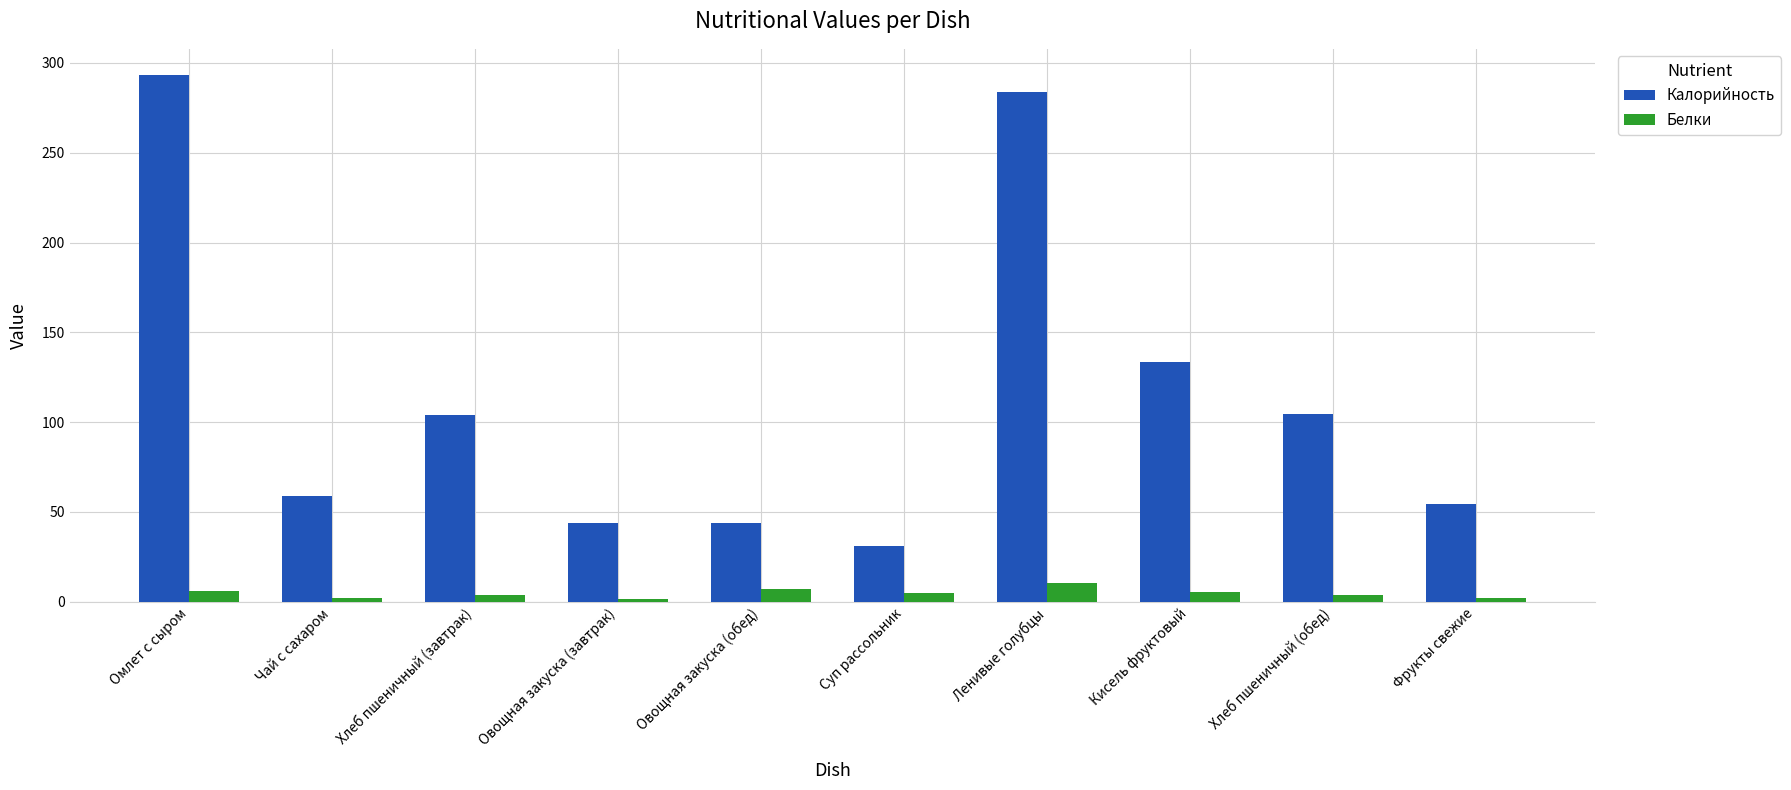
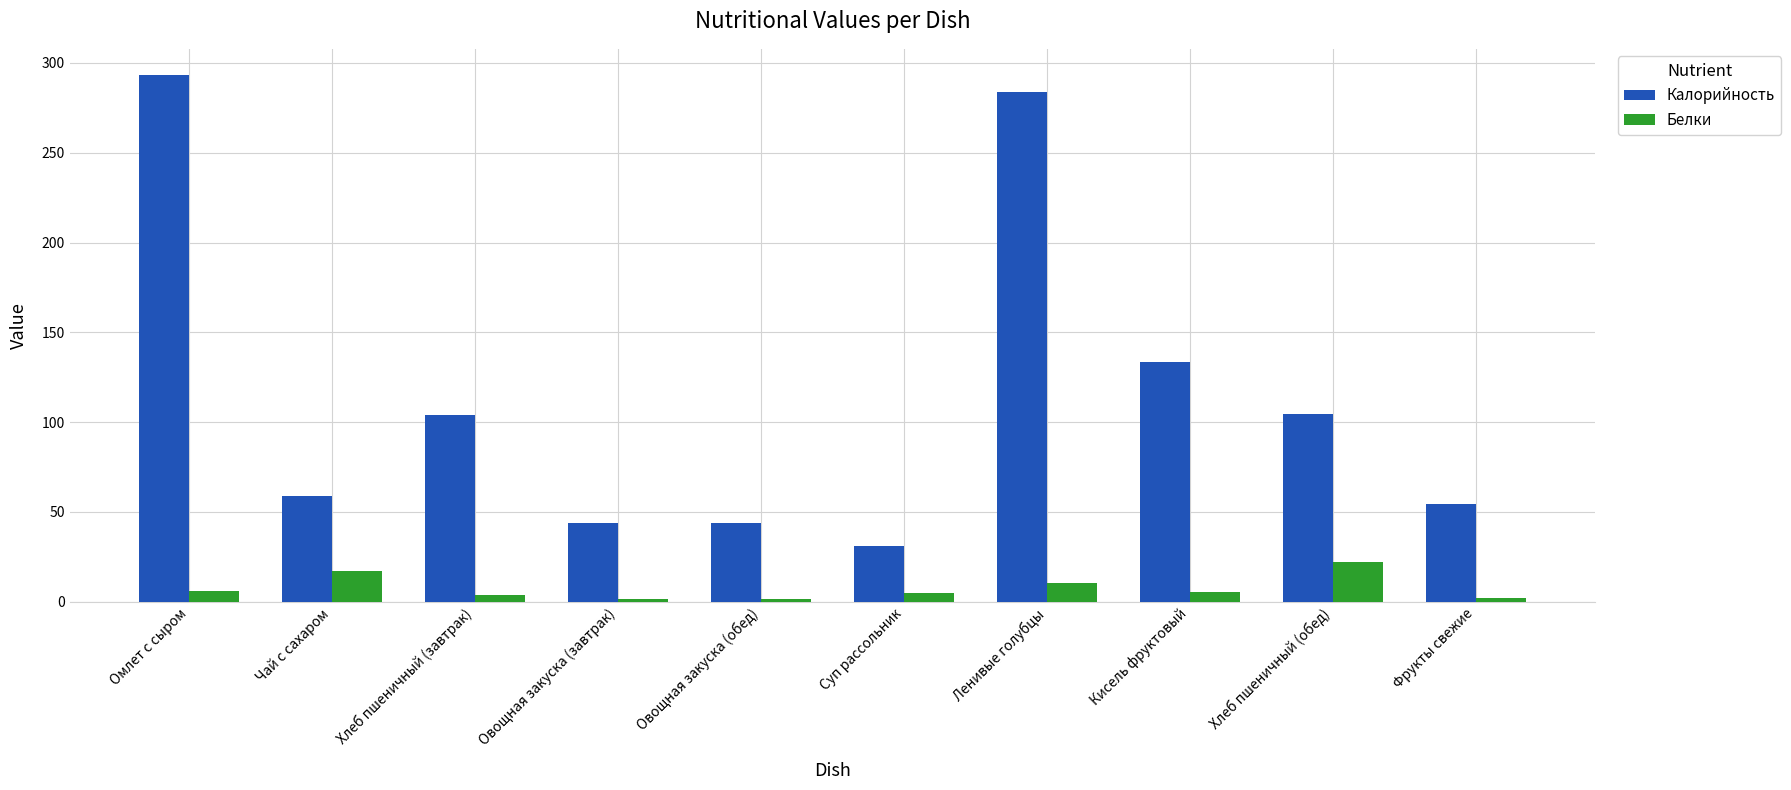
Белки, Чай с сахаром: 2 -> 17
Белки, Овощная закуска (обед): 7 -> 1
Белки, Хлеб пшеничный (обед): 4 -> 22
